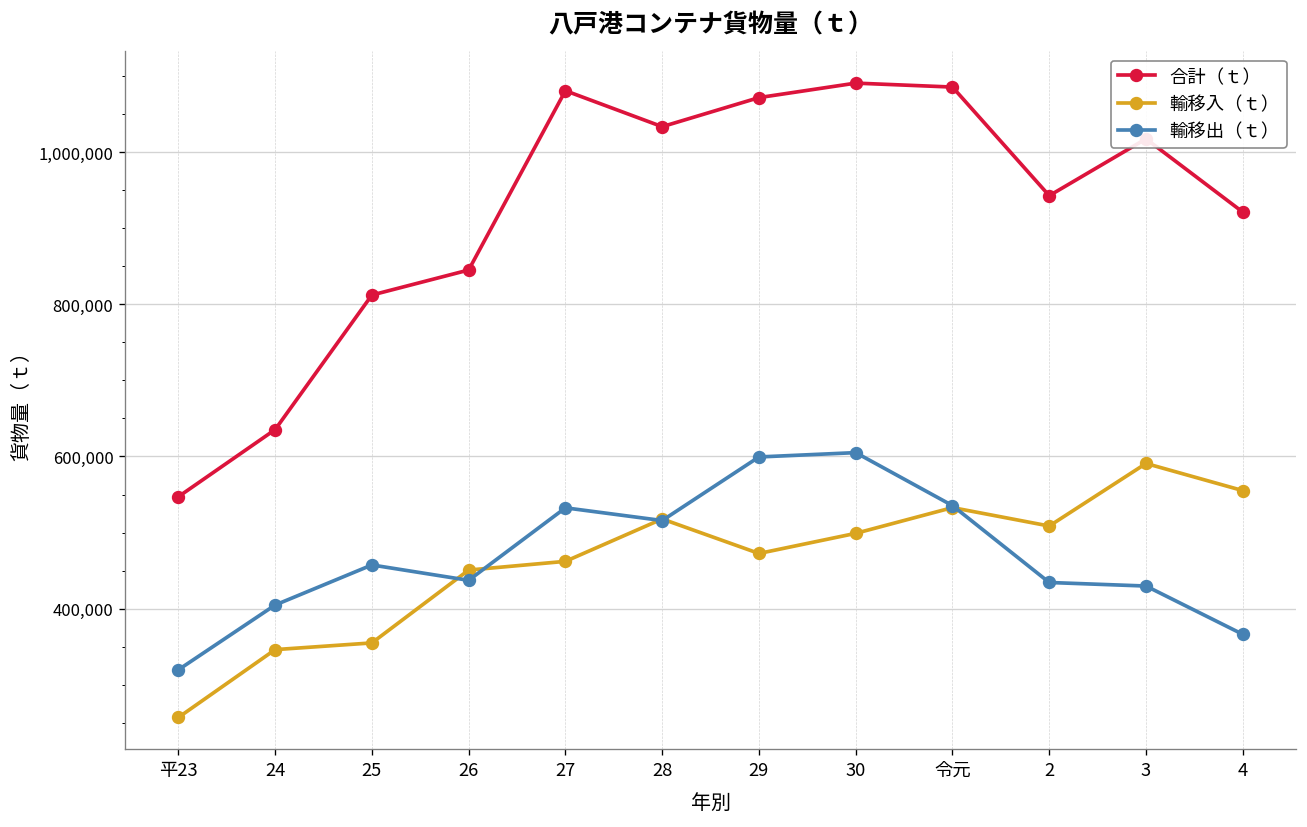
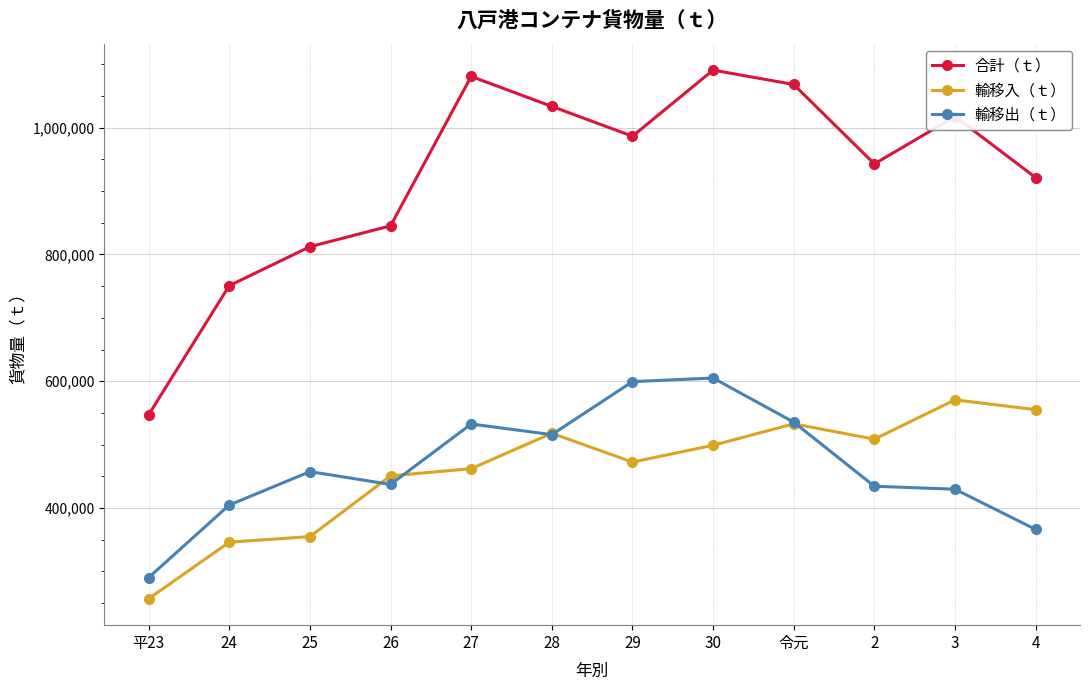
輸移出（ｔ）, 平23: 320,000 -> 290,000
合計（ｔ）, 24: 640,000 -> 750,000
合計（ｔ）, 29: 1,070,000 -> 990,000
合計（ｔ）, 令元: 1,090,000 -> 1,070,000
輸移入（ｔ）, 3: 590,000 -> 570,000
